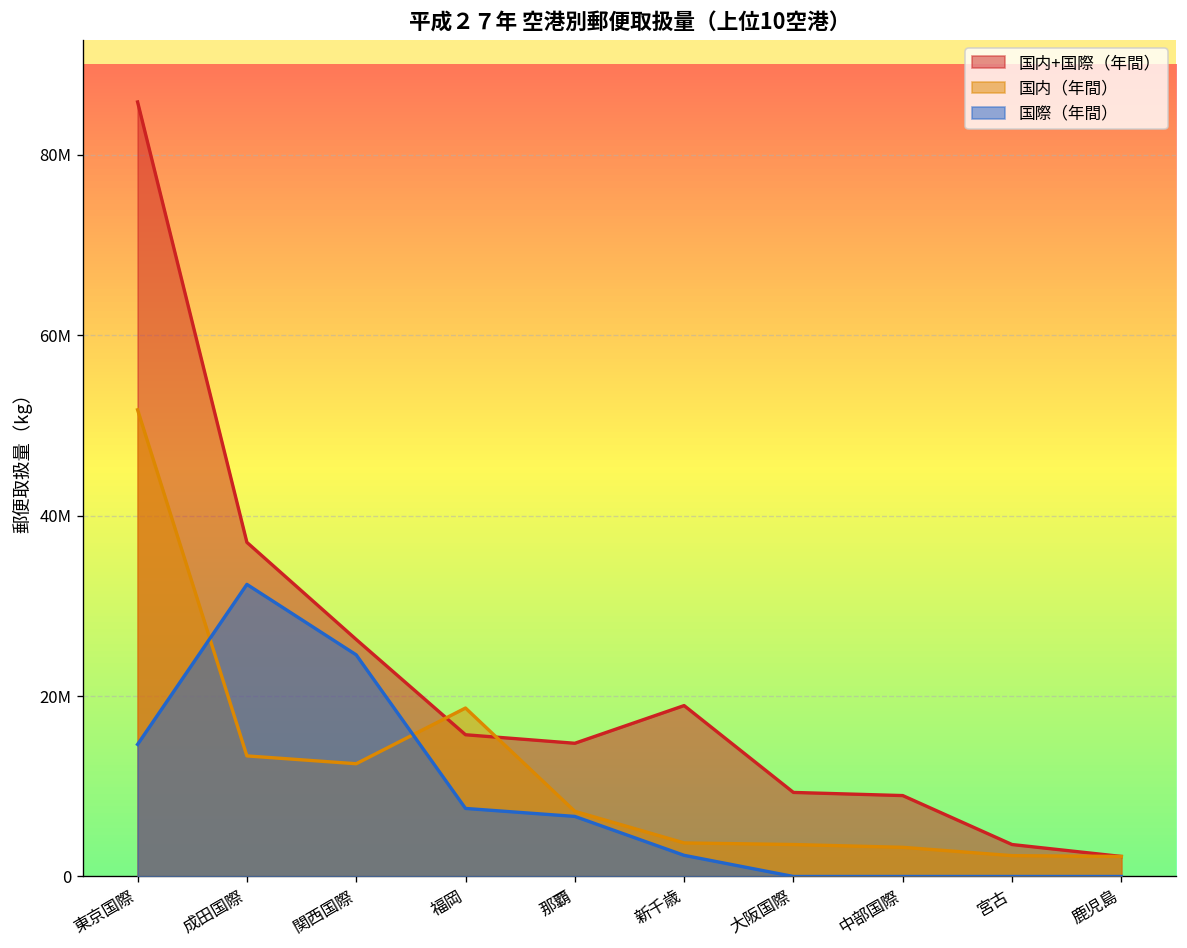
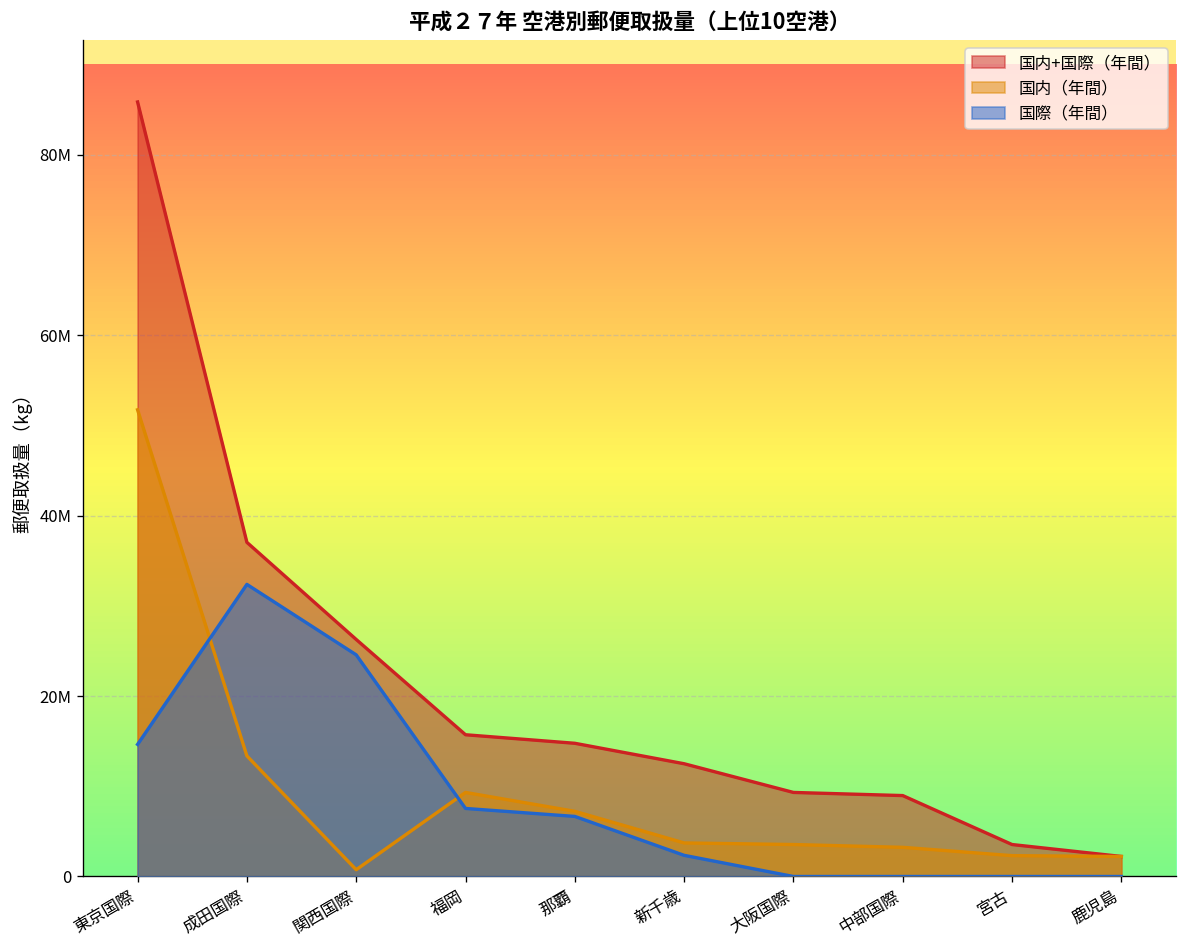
国内（年間）, 関西国際: 12000000 -> 1000000
国内（年間）, 福岡: 19000000 -> 9000000
国内+国際（年間）, 新千歳: 19000000 -> 12000000
